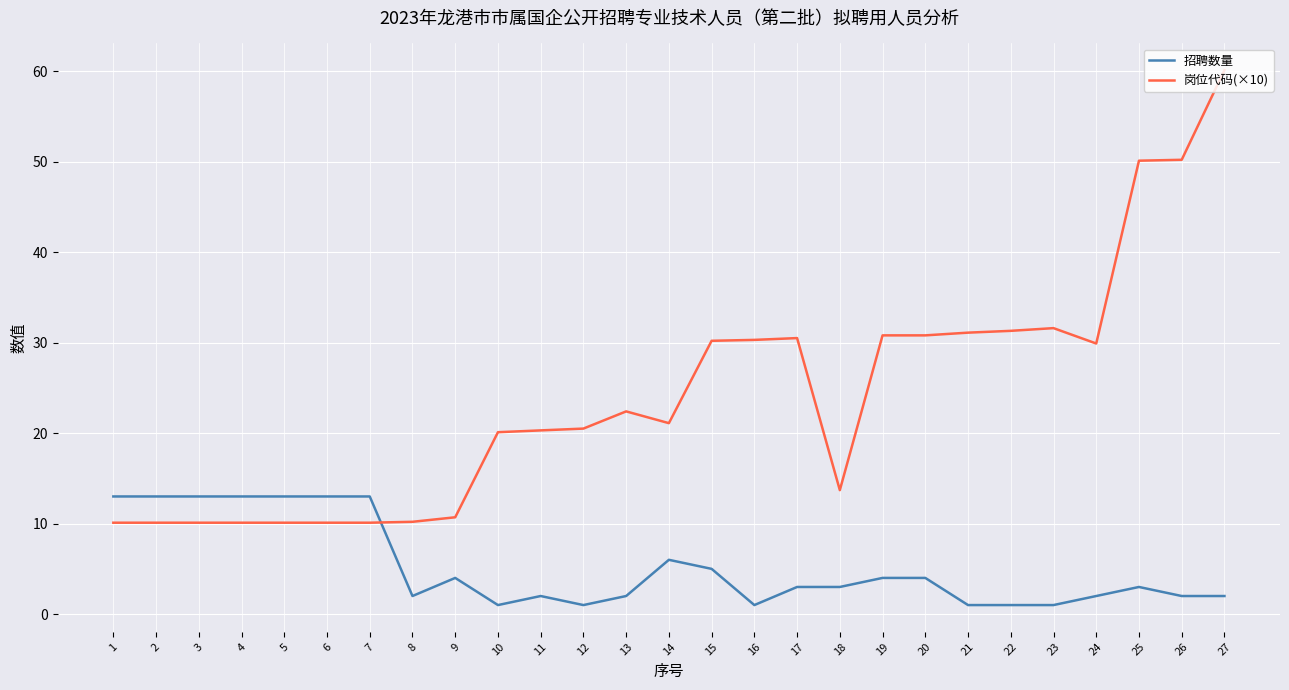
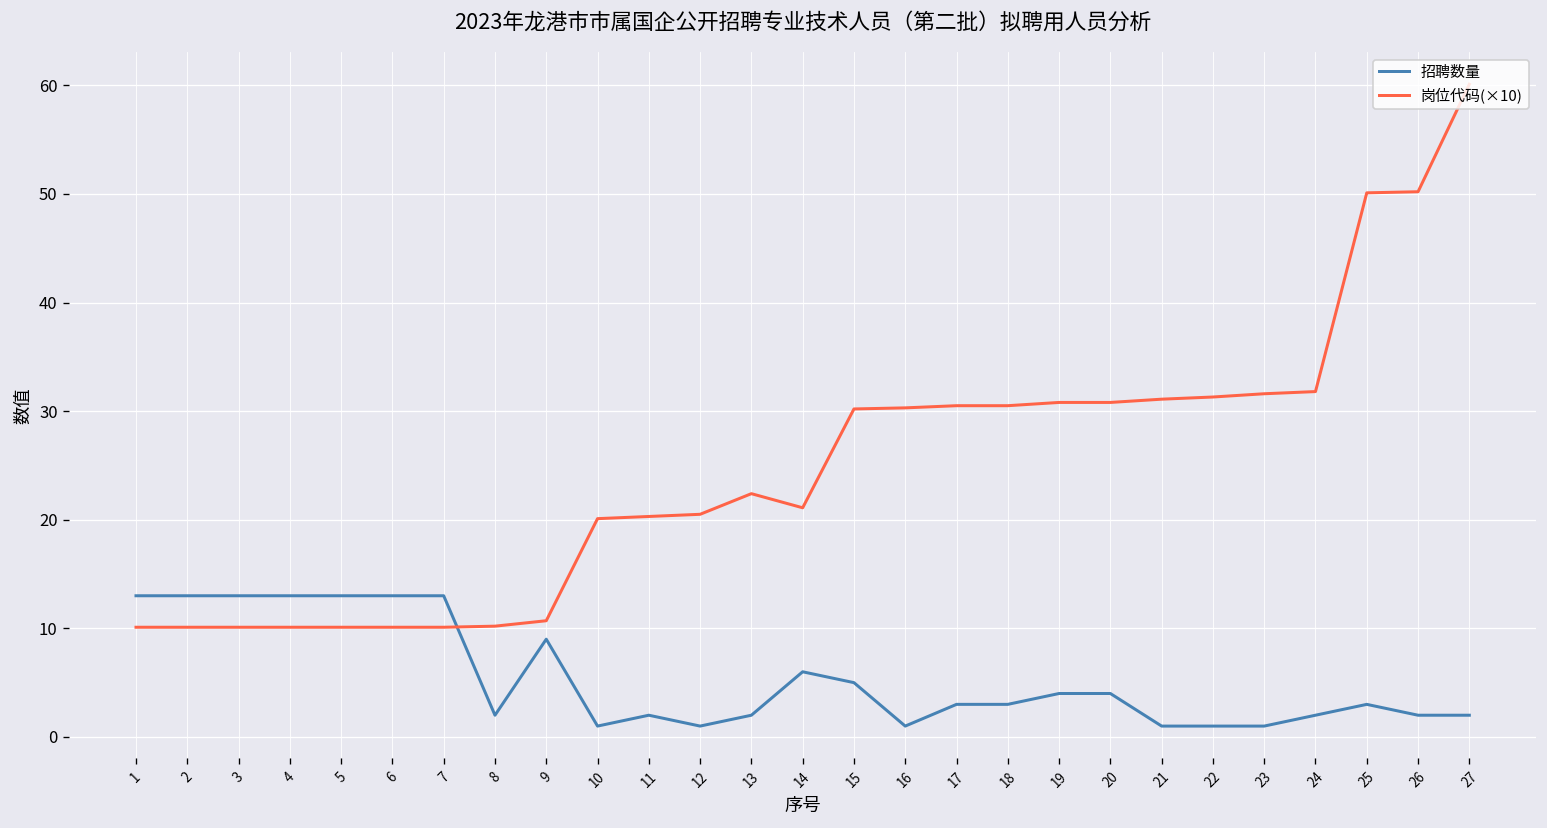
招聘数量, 9: 4 -> 9
岗位代码(×10), 18: 14 -> 31
岗位代码(×10), 24: 30 -> 32
